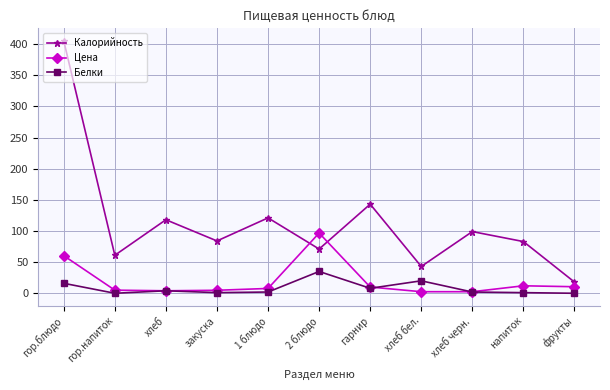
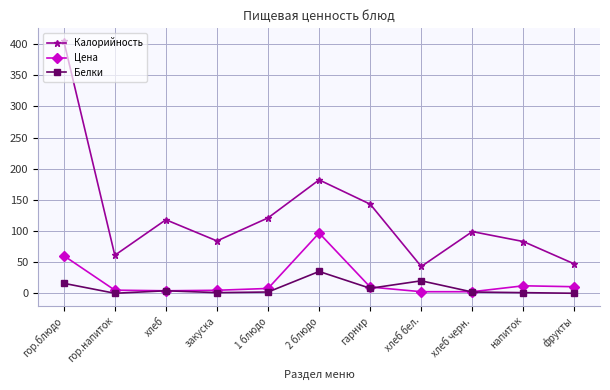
Калорийность, 2 блюдо: 70 -> 180
Калорийность, фрукты: 20 -> 50
